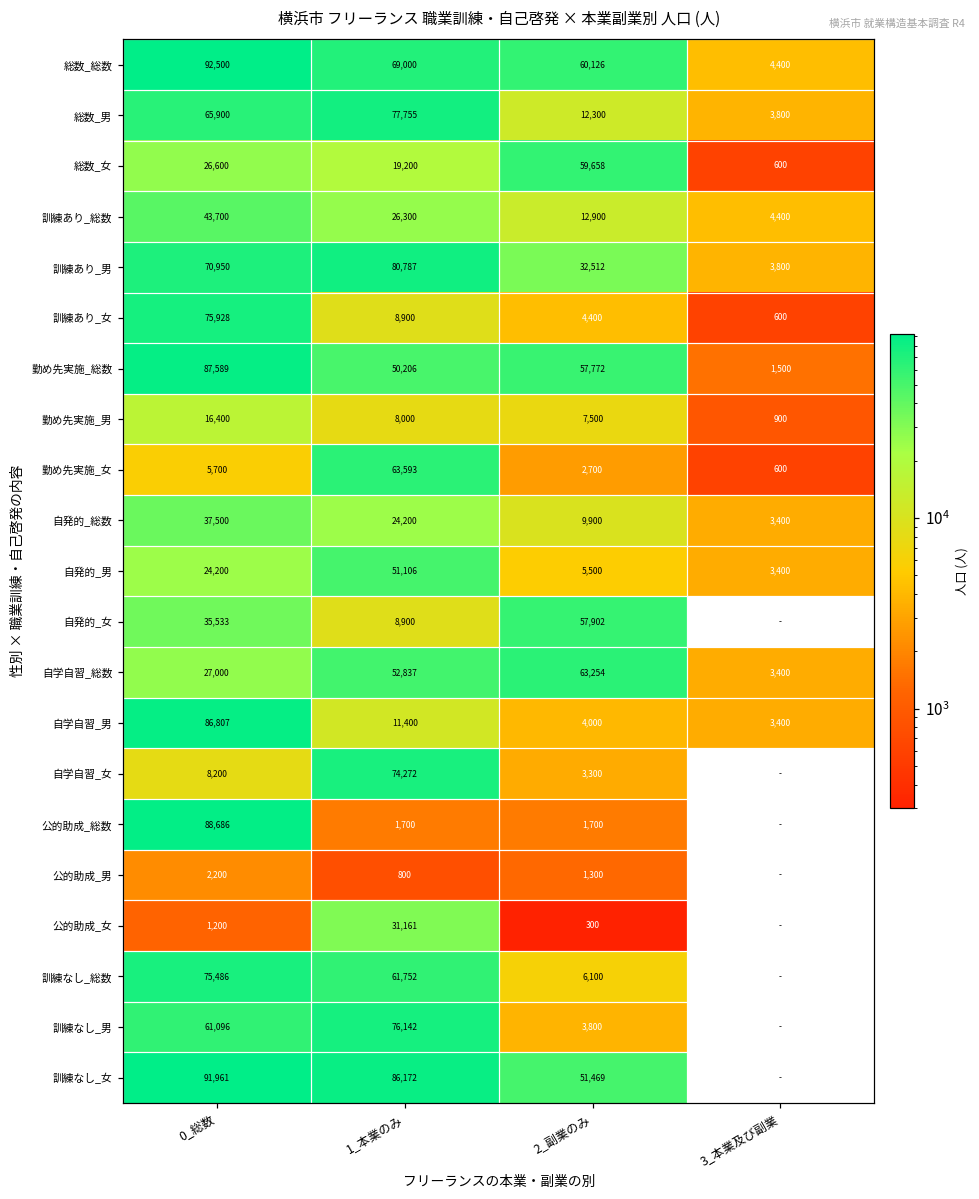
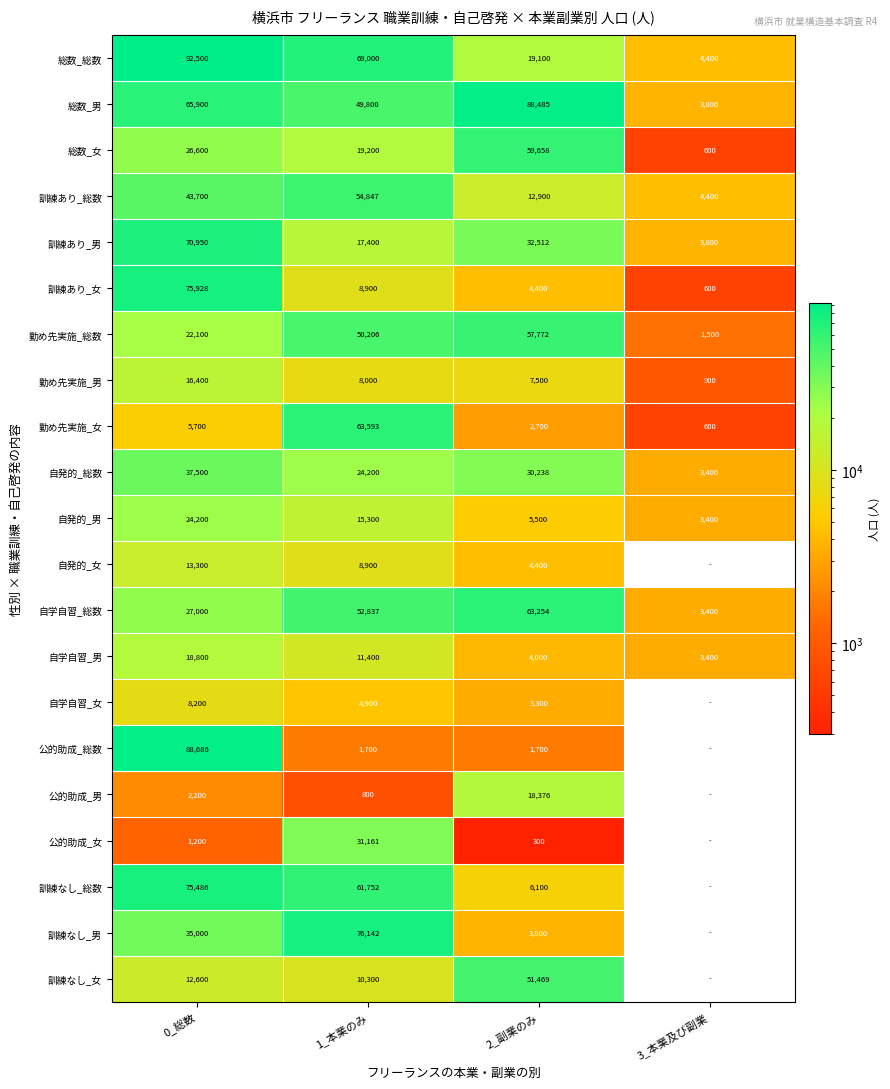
総数_総数, 2_副業のみ: 60,126 -> 19,100
総数_男, 1_本業のみ: 77,755 -> 49,800
総数_男, 2_副業のみ: 12,300 -> 88,485
訓練あり_総数, 1_本業のみ: 26,300 -> 54,847
訓練あり_男, 1_本業のみ: 80,787 -> 17,400
勤め先実施_総数, 0_総数: 87,589 -> 22,100
自発的_総数, 2_副業のみ: 9,900 -> 30,238
自発的_男, 1_本業のみ: 51,106 -> 15,300
自発的_女, 0_総数: 35,533 -> 13,300
自発的_女, 2_副業のみ: 57,902 -> 4,400
自学自習_男, 0_総数: 86,807 -> 18,800
自学自習_女, 1_本業のみ: 74,272 -> 4,900
公的助成_男, 2_副業のみ: 1,300 -> 18,376
訓練なし_男, 0_総数: 61,096 -> 35,000
訓練なし_女, 0_総数: 91,961 -> 12,600
訓練なし_女, 1_本業のみ: 86,172 -> 10,300
